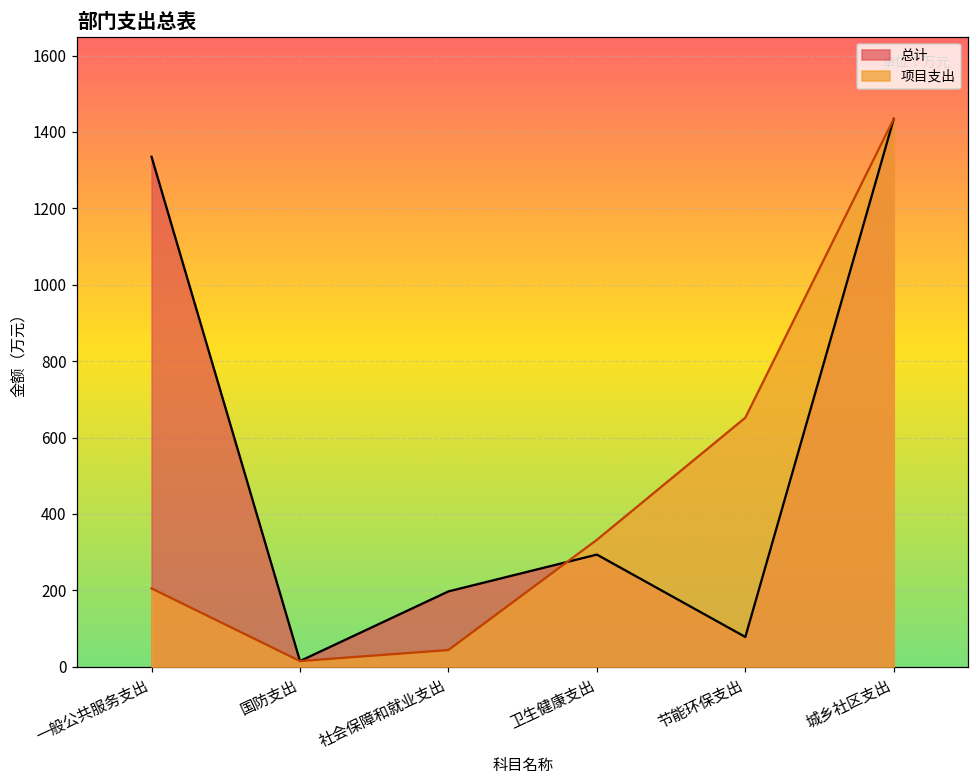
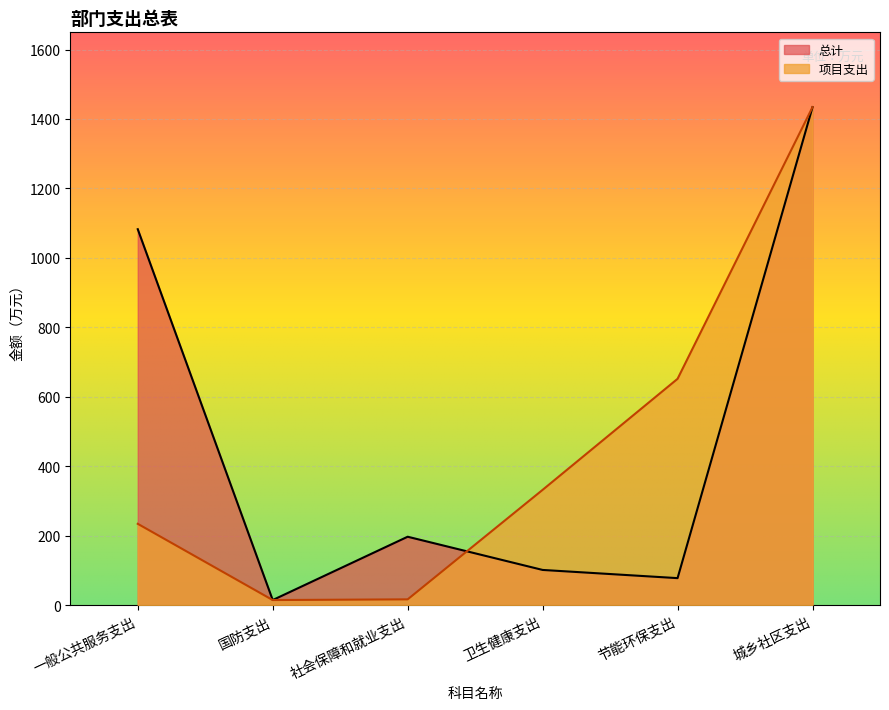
总计, 一般公共服务支出: 1340 -> 1080
项目支出, 一般公共服务支出: 210 -> 230
项目支出, 社会保障和就业支出: 40 -> 20
总计, 卫生健康支出: 290 -> 100
